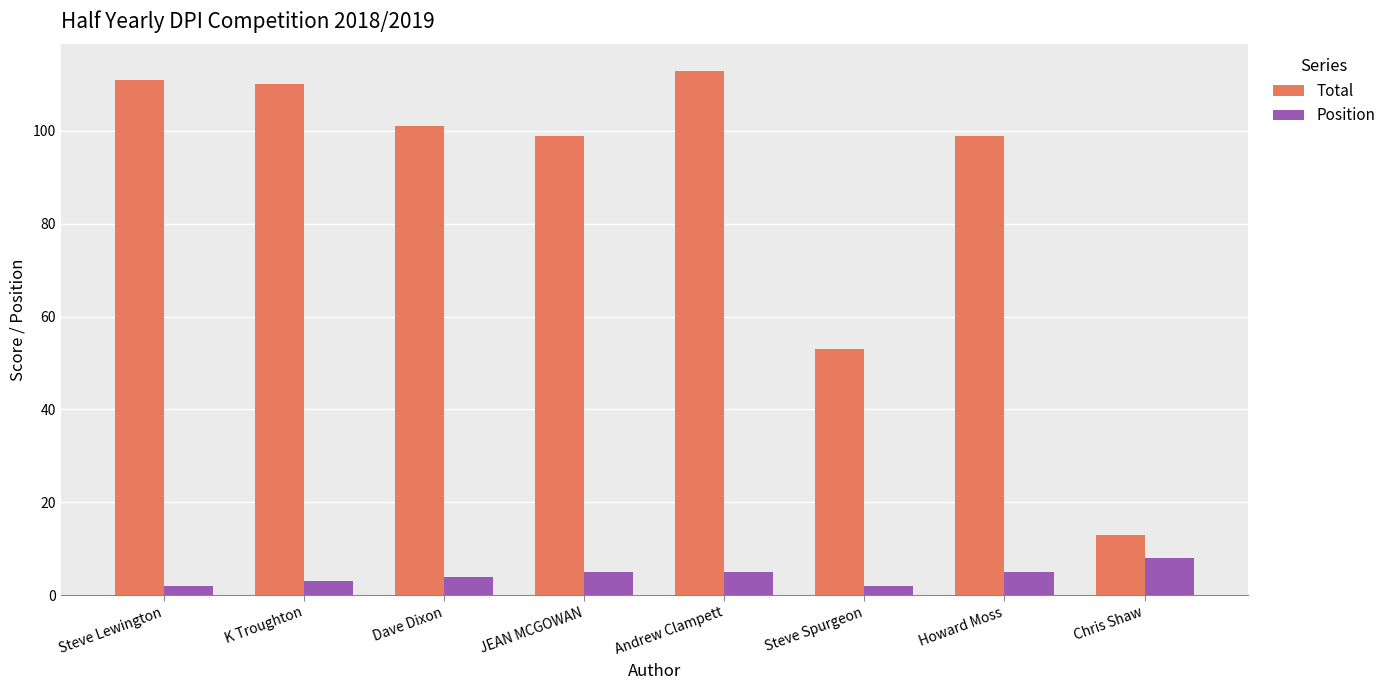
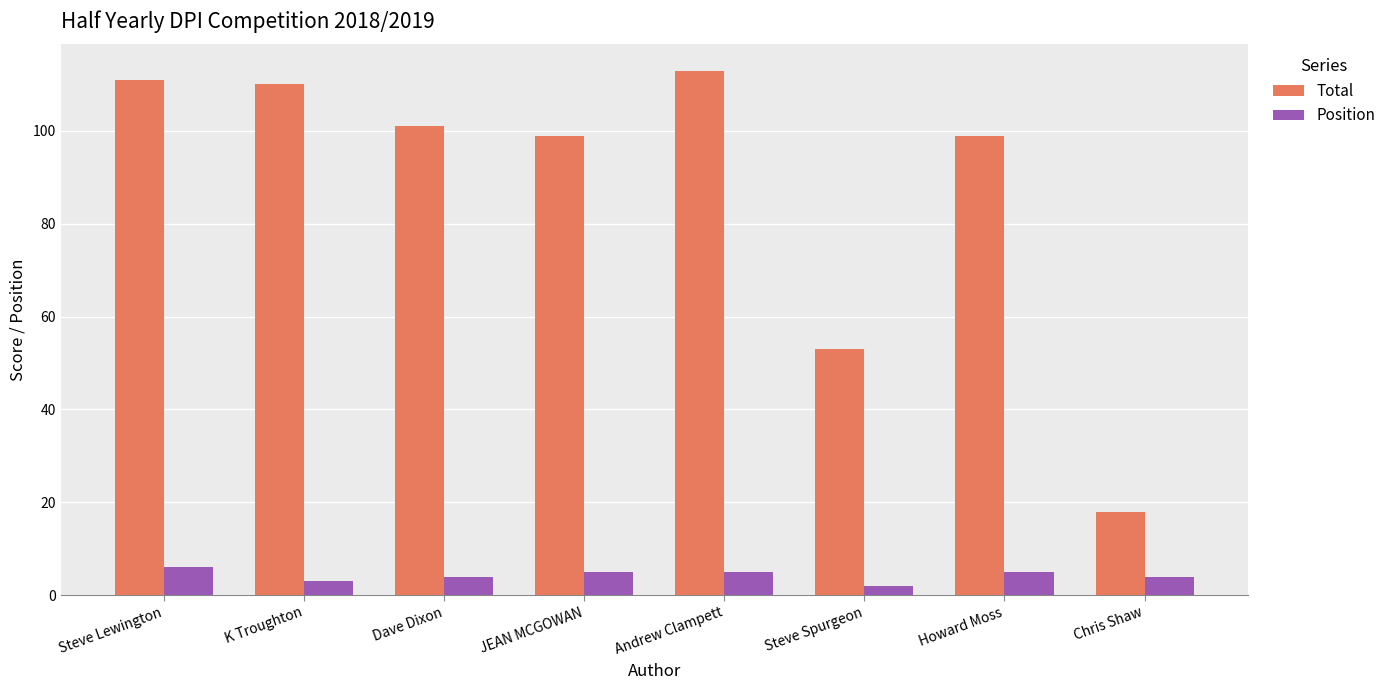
Position, Steve Lewington: 2 -> 6
Total, Chris Shaw: 13 -> 18
Position, Chris Shaw: 8 -> 4
